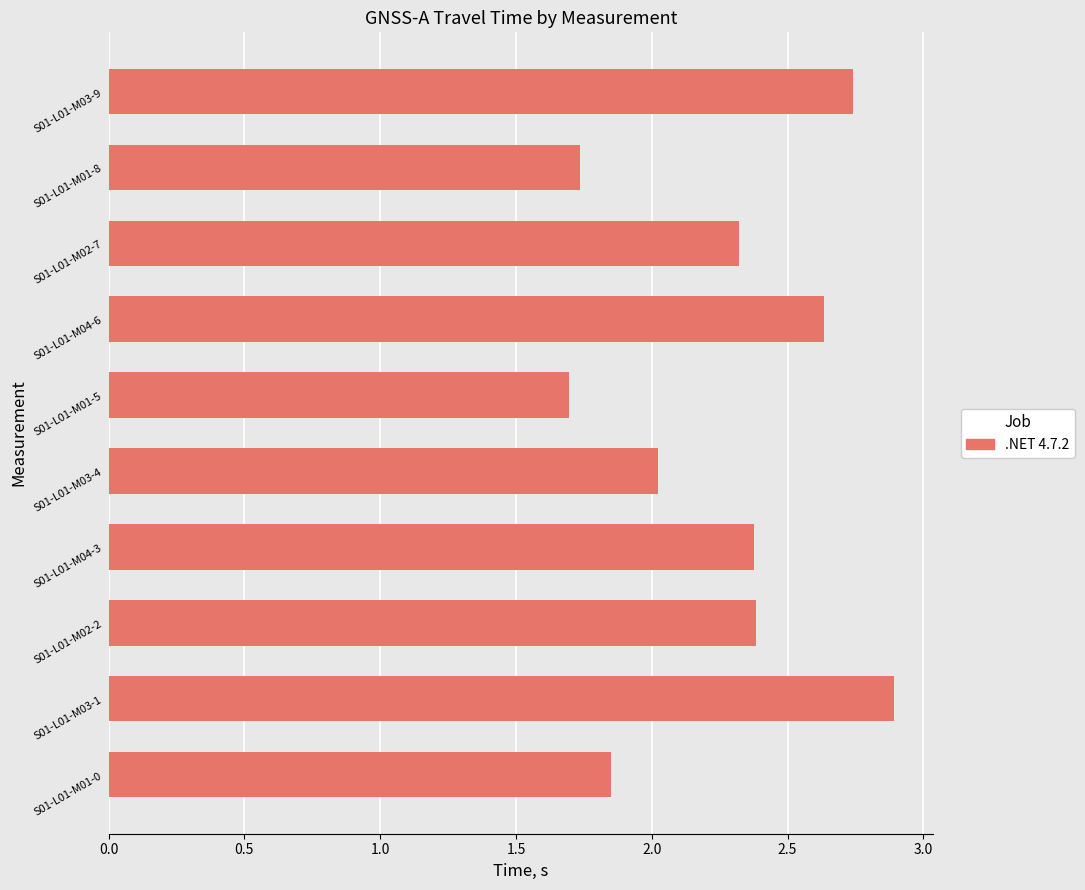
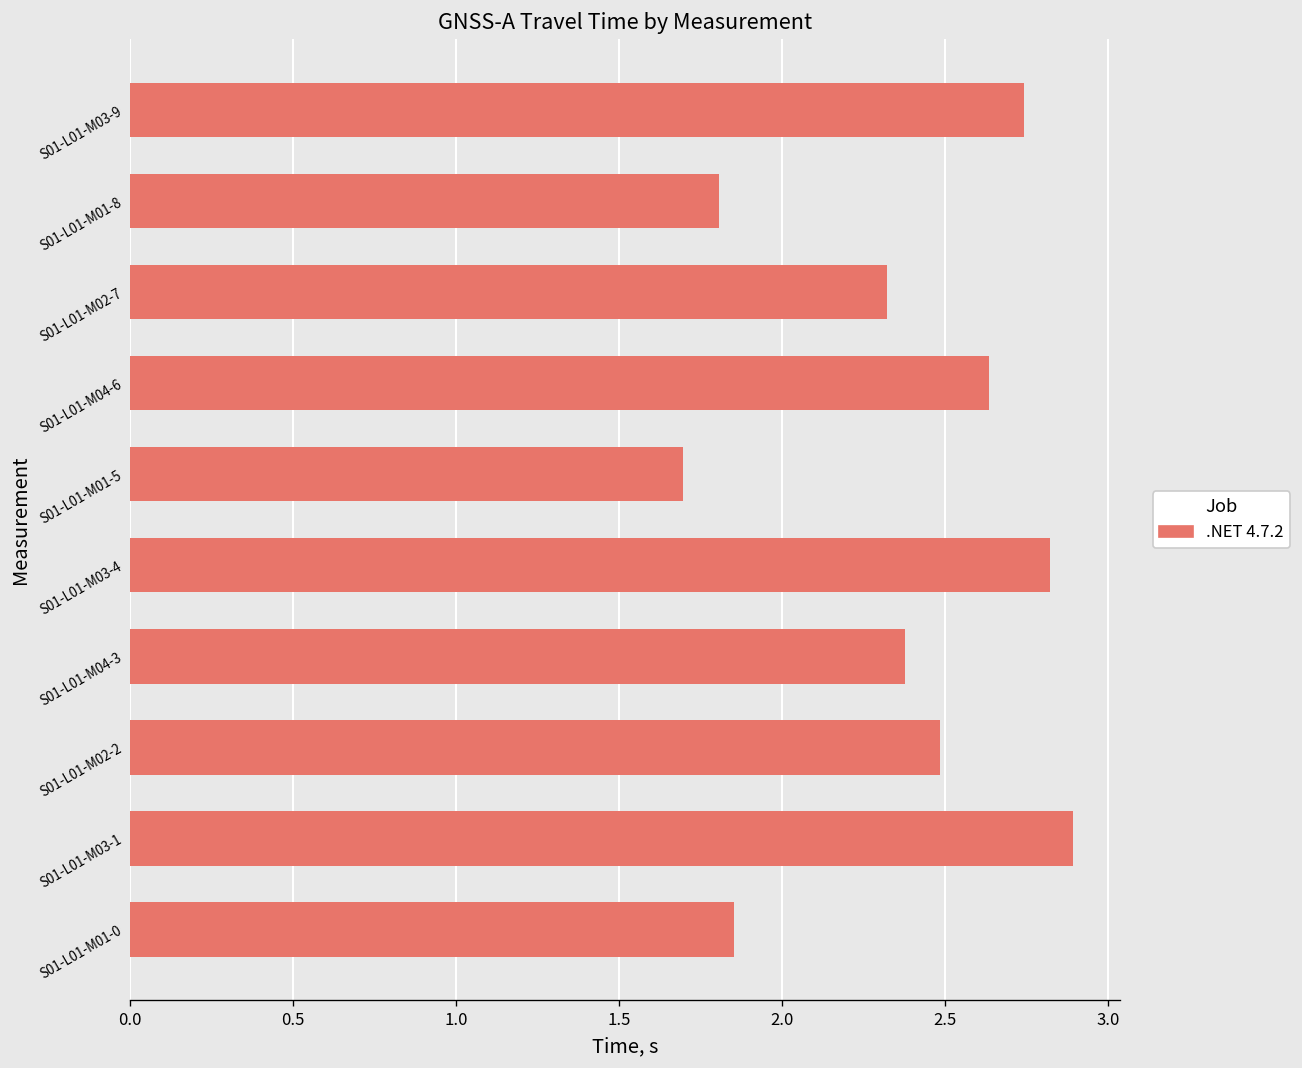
S01-L01-M01-8: 1.74 -> 1.81
S01-L01-M03-4: 2.02 -> 2.82
S01-L01-M02-2: 2.38 -> 2.48
